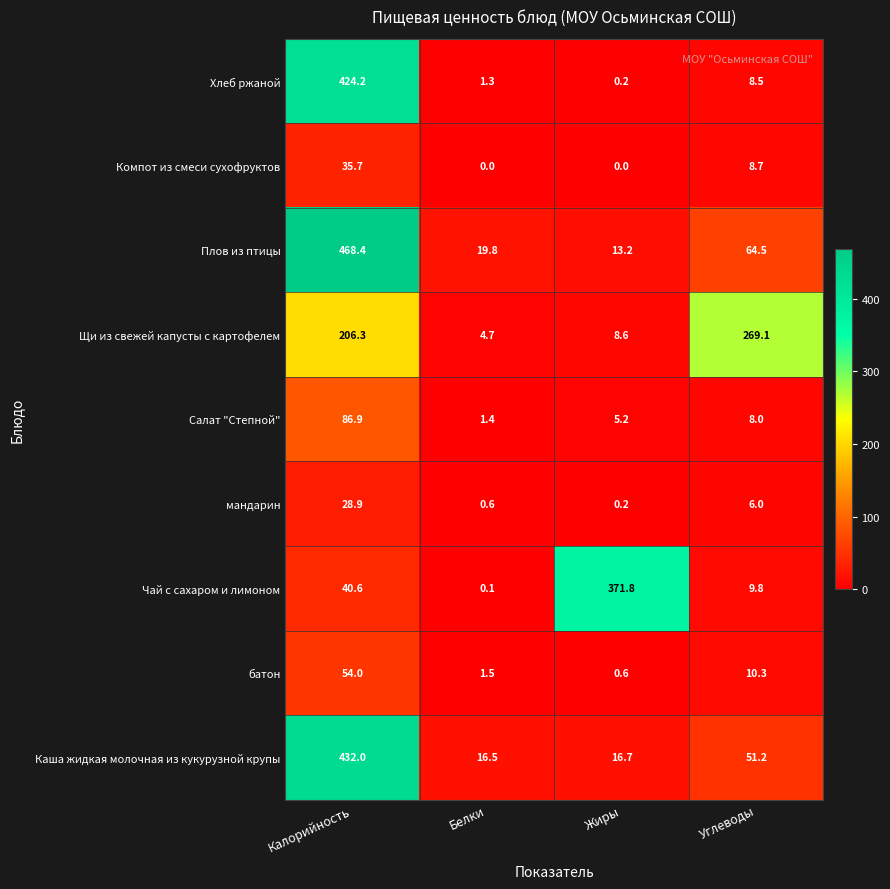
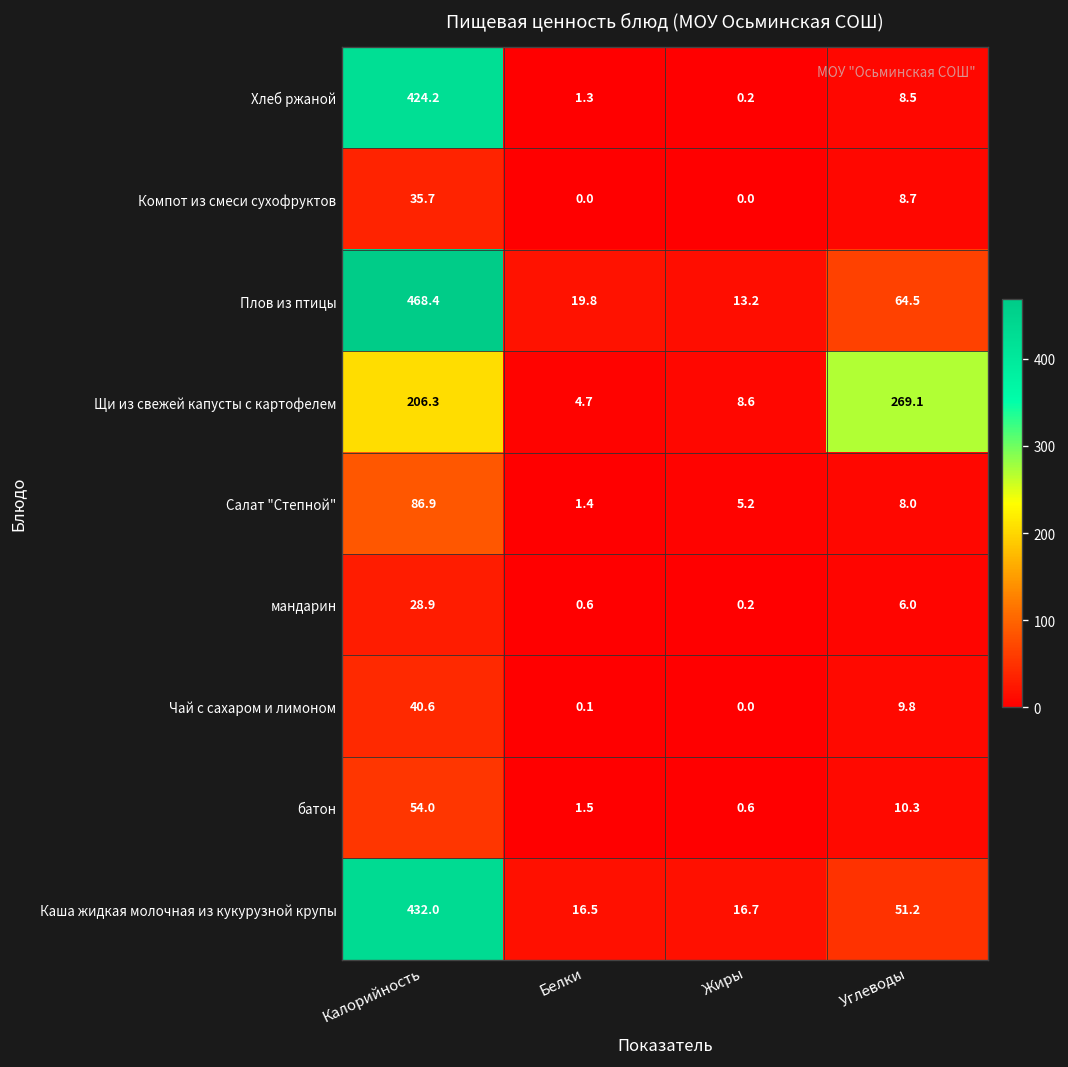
Чай с сахаром и лимоном, Жиры: 371.8 -> 0.0
